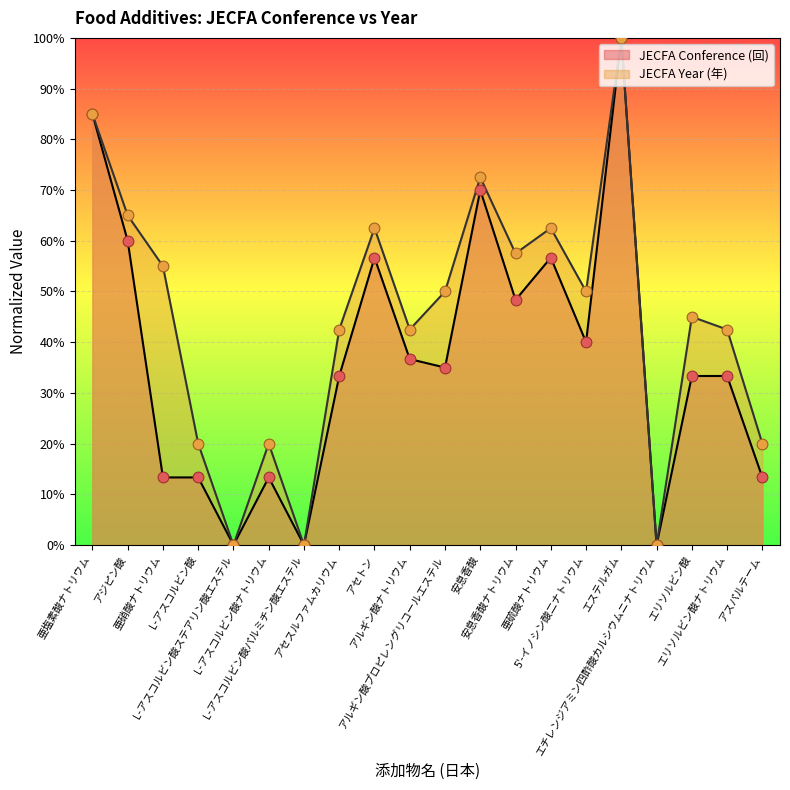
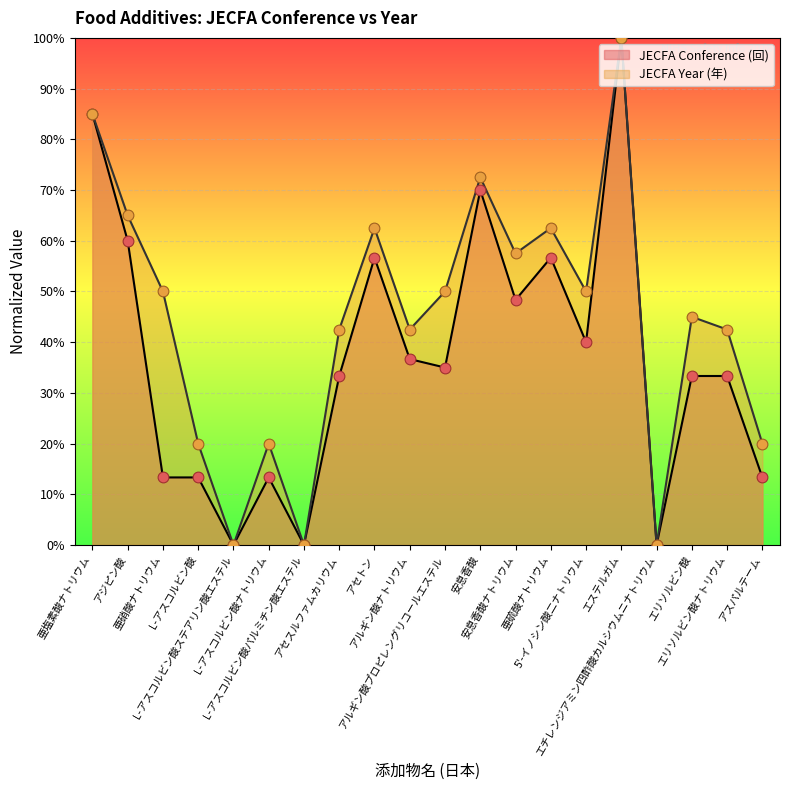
JECFA Year (年), 亜硝酸ナトリウム: 55% -> 50%
